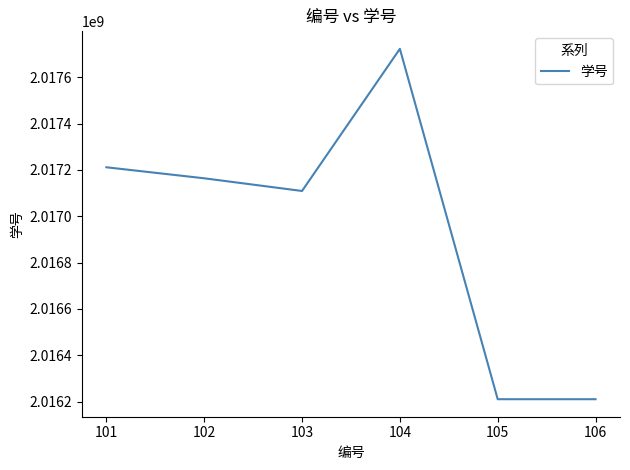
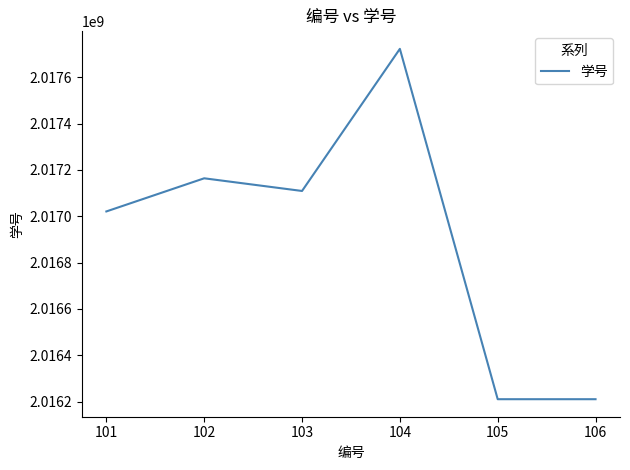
101: 2017210000 -> 2017020000
